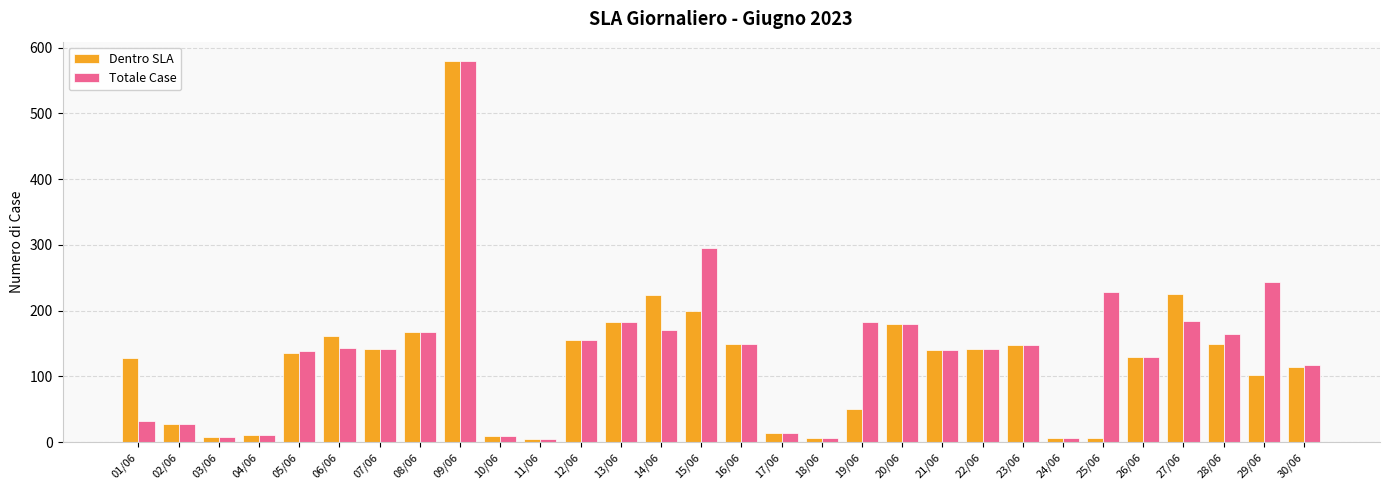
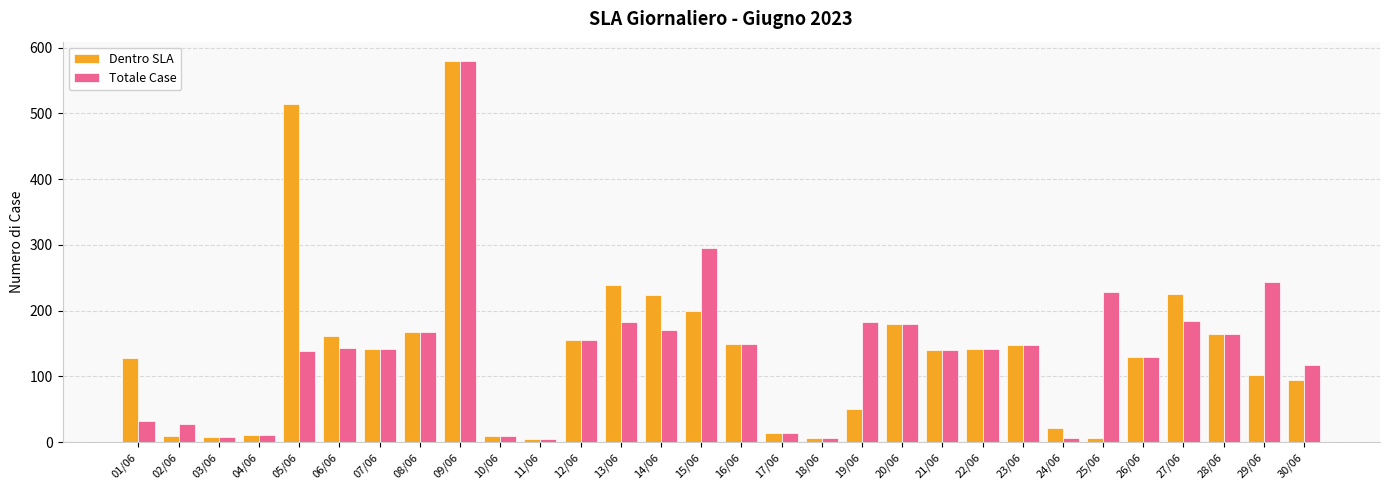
Dentro SLA, 02/06: 30 -> 10
Dentro SLA, 05/06: 140 -> 510
Dentro SLA, 13/06: 180 -> 240
Dentro SLA, 24/06: 10 -> 20
Dentro SLA, 28/06: 150 -> 160
Dentro SLA, 30/06: 110 -> 90
